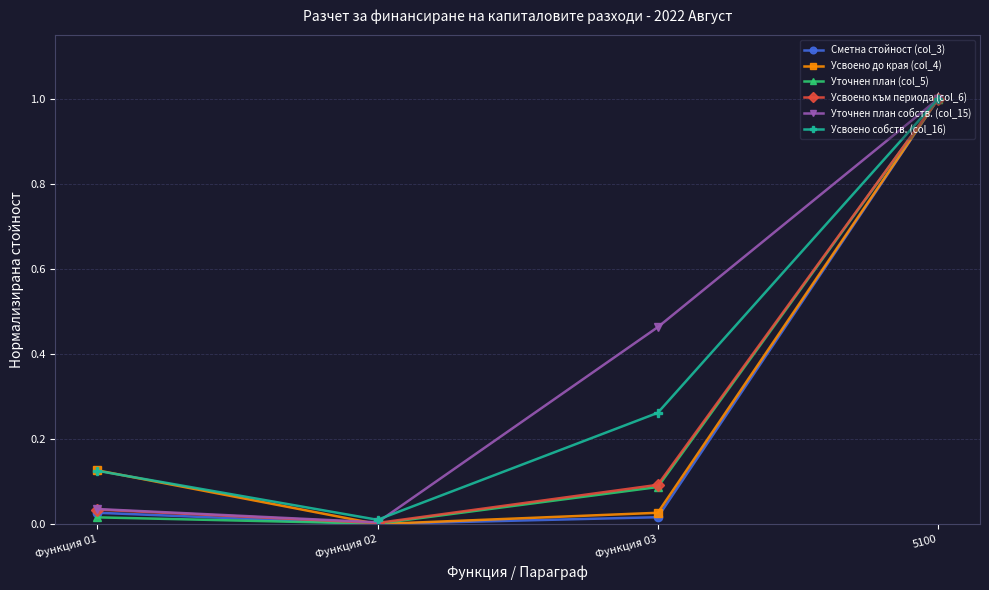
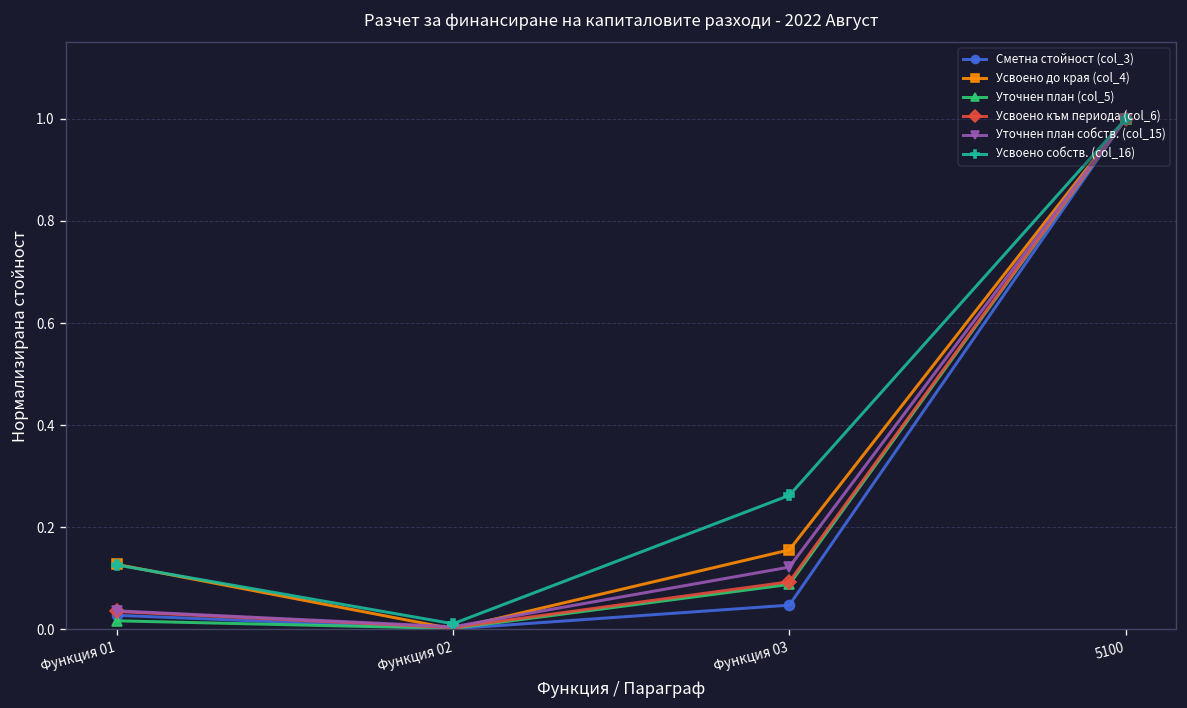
Сметна стойност (col_3), Функция 03: 0.02 -> 0.05
Усвоено до края (col_4), Функция 03: 0.03 -> 0.16
Уточнен план собств. (col_15), Функция 03: 0.46 -> 0.12
